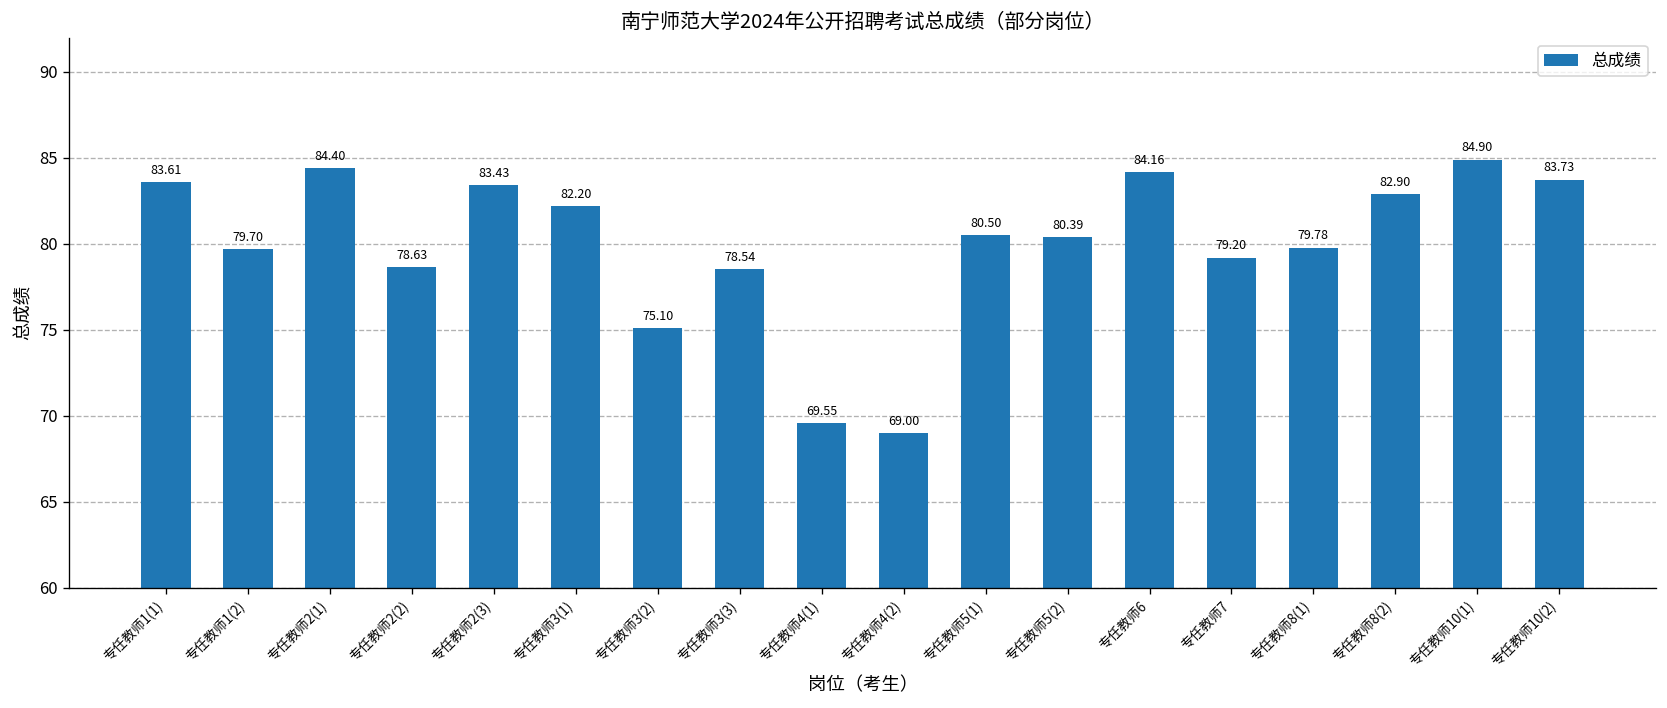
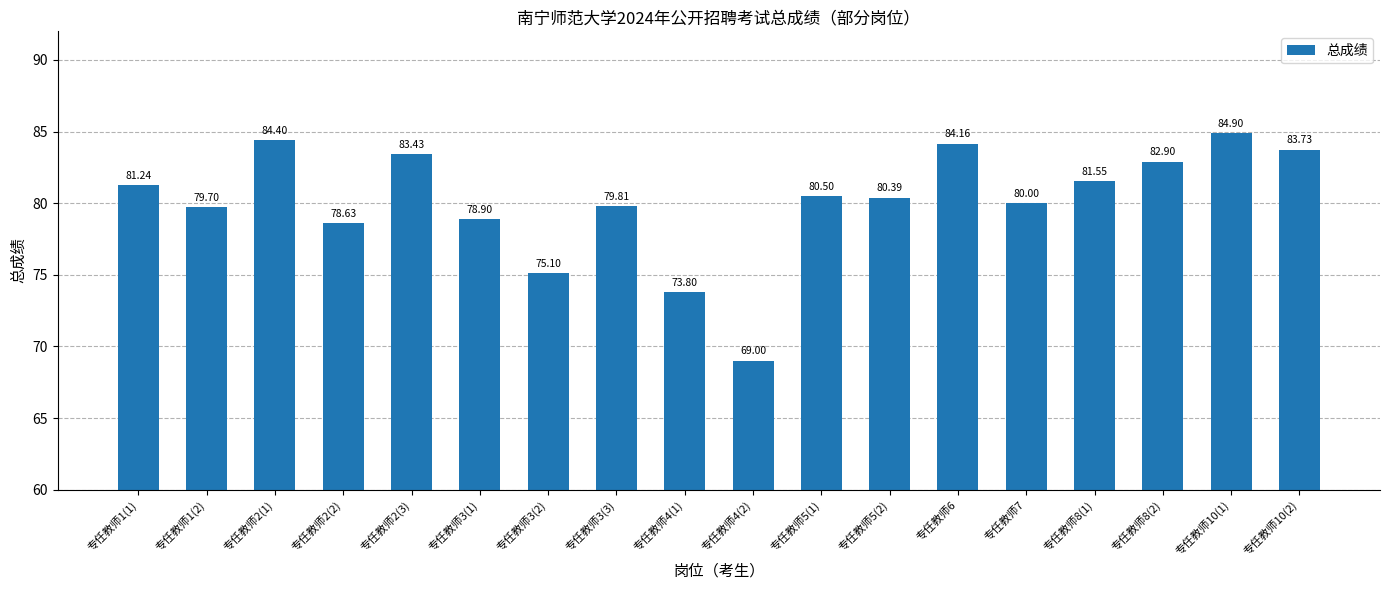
专任教师1(1): 83.61 -> 81.24
专任教师3(1): 82.20 -> 78.90
专任教师3(3): 78.54 -> 79.81
专任教师4(1): 69.55 -> 73.80
专任教师7: 79.20 -> 80.00
专任教师8(1): 79.78 -> 81.55
